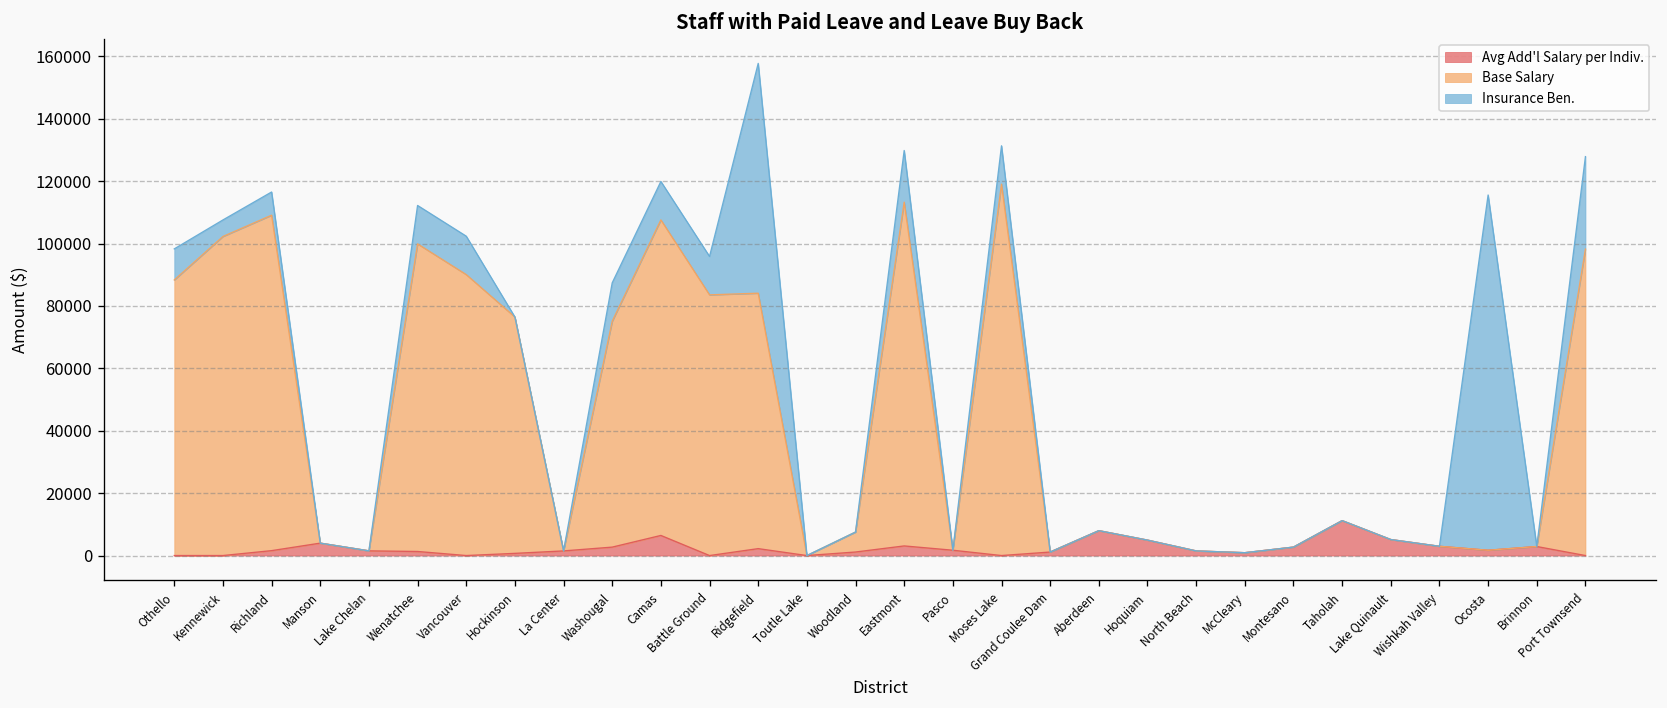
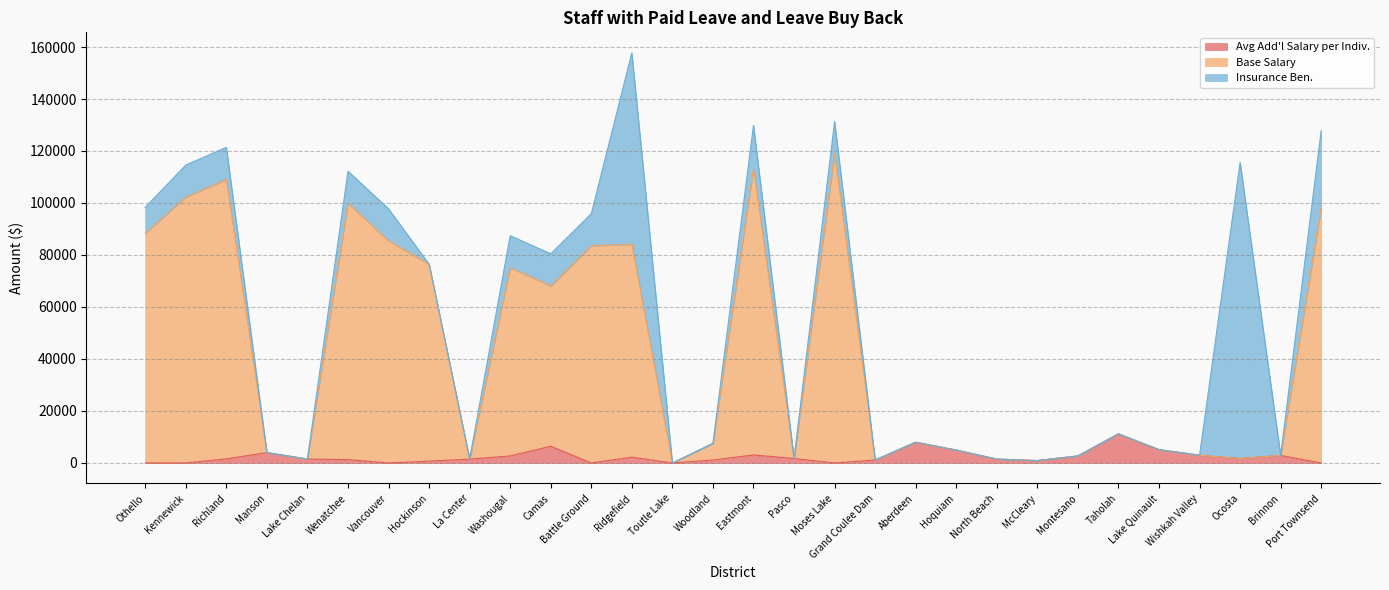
Insurance Ben., Kennewick: 5000 -> 12000
Insurance Ben., Richland: 7000 -> 12000
Base Salary, Vancouver: 90000 -> 85000
Base Salary, Camas: 101000 -> 62000
